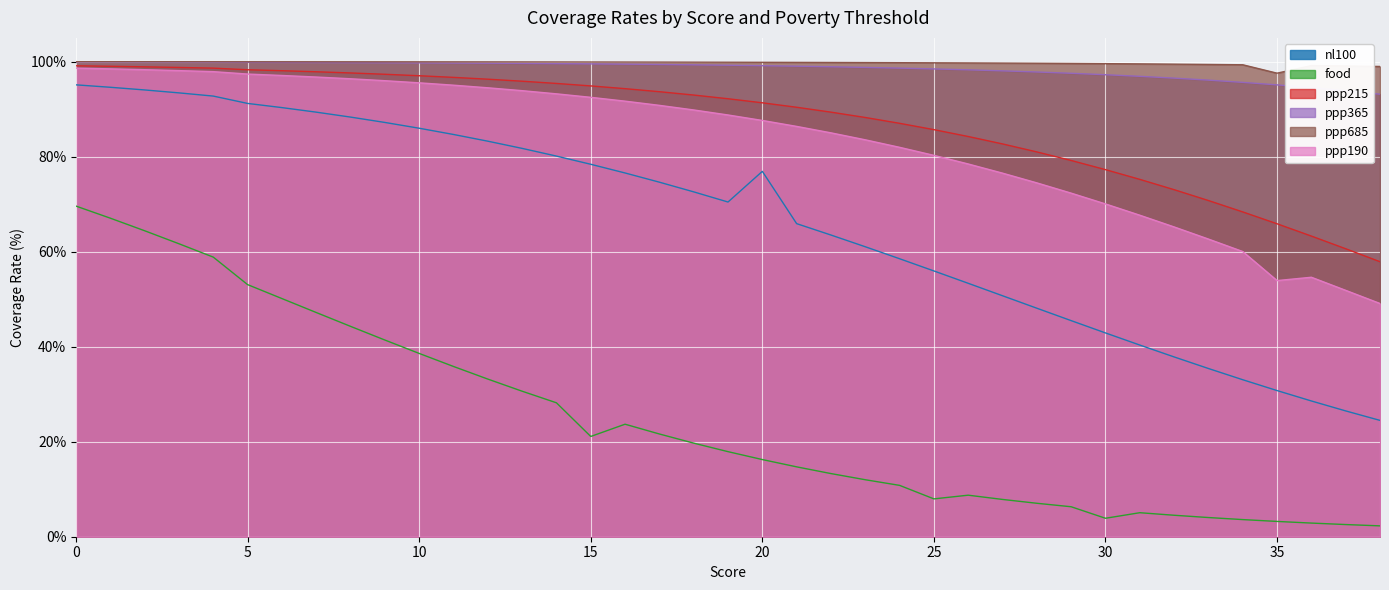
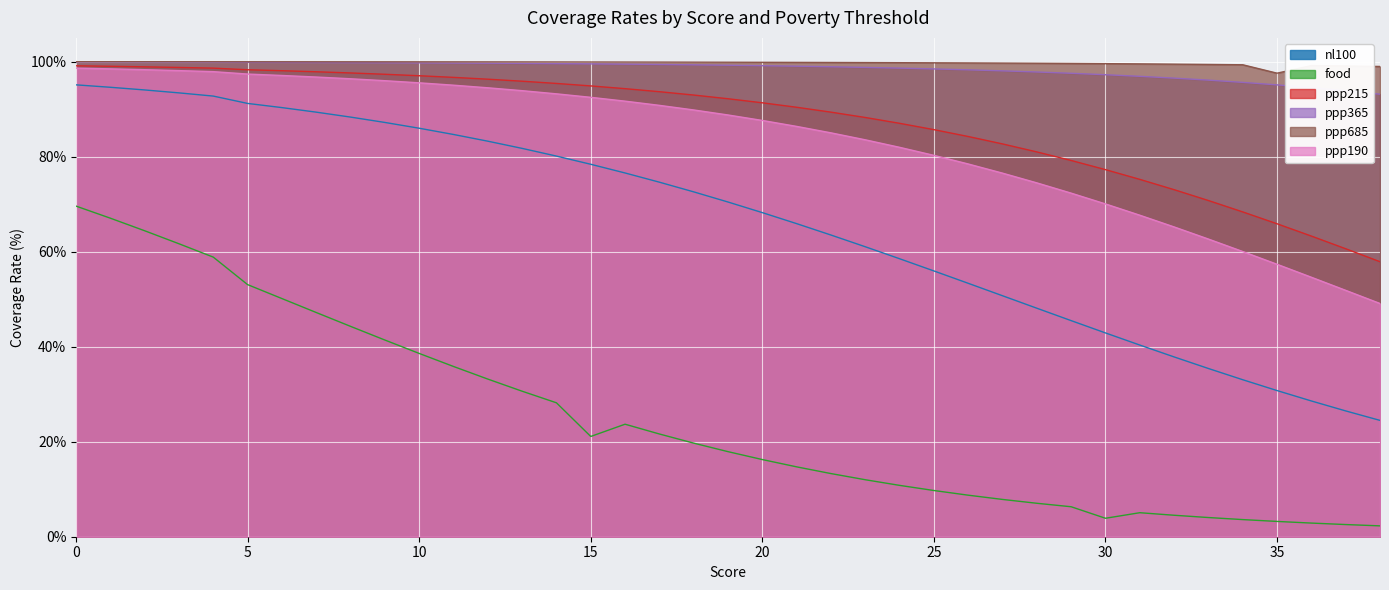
nl100, 20: 77% -> 68%
food, 25: 8% -> 10%
ppp190, 35: 54% -> 57%
